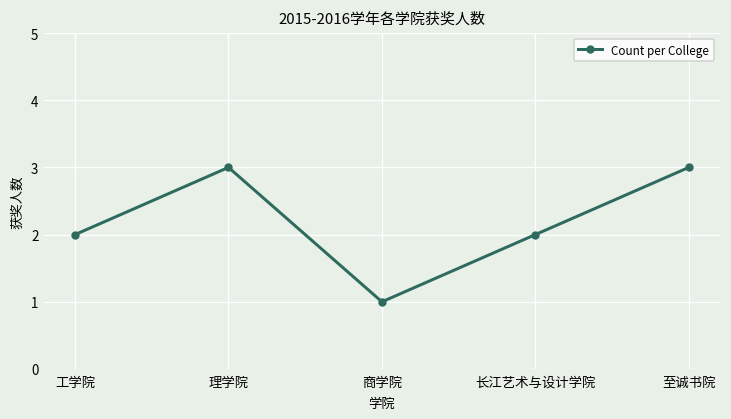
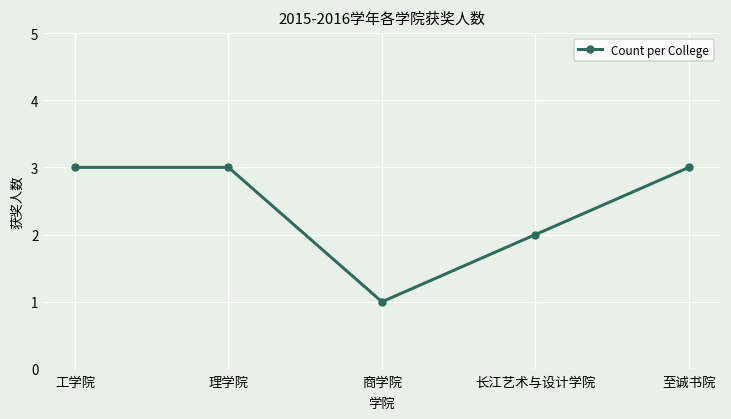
工学院: 2 -> 3
